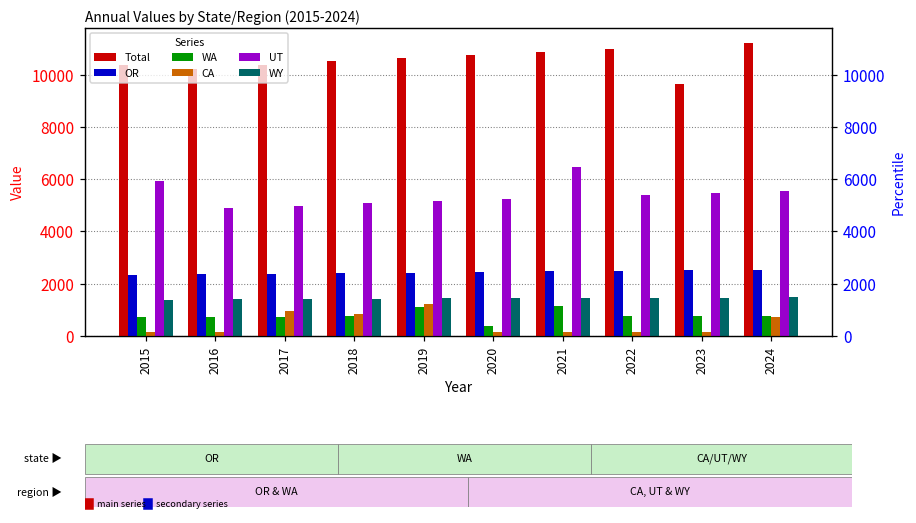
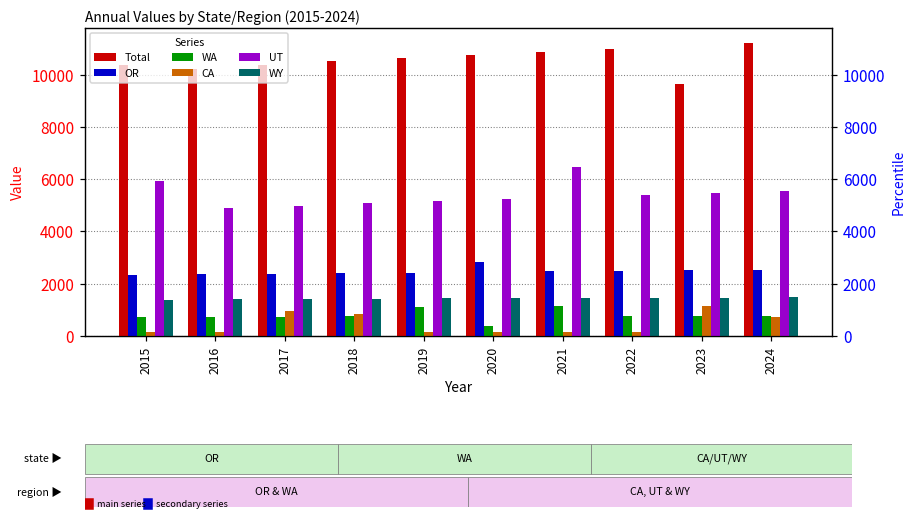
CA, 2019: 1200 -> 200
OR, 2020: 2500 -> 2800
CA, 2023: 200 -> 1200
